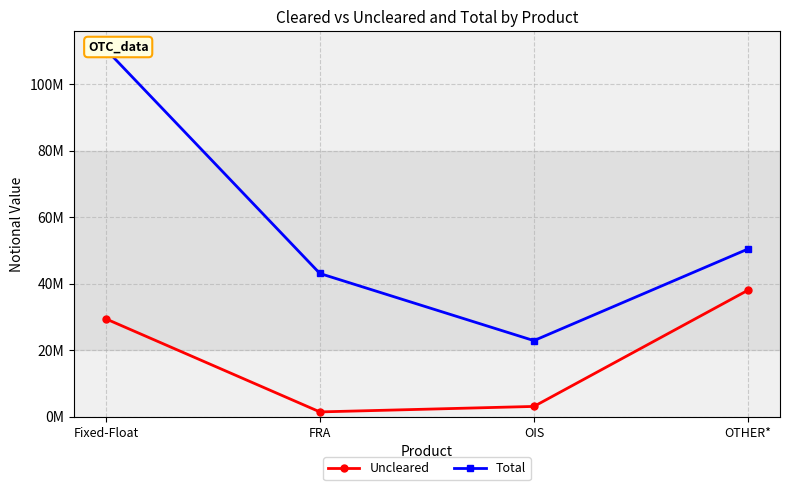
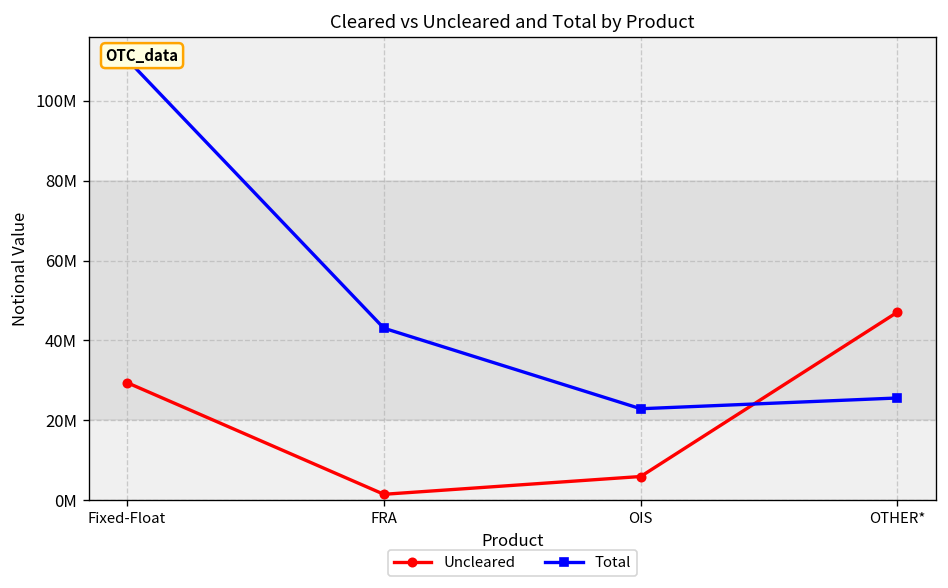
Uncleared, OIS: 3000000 -> 6000000
Uncleared, OTHER*: 38000000 -> 47000000
Total, OTHER*: 50000000 -> 26000000
